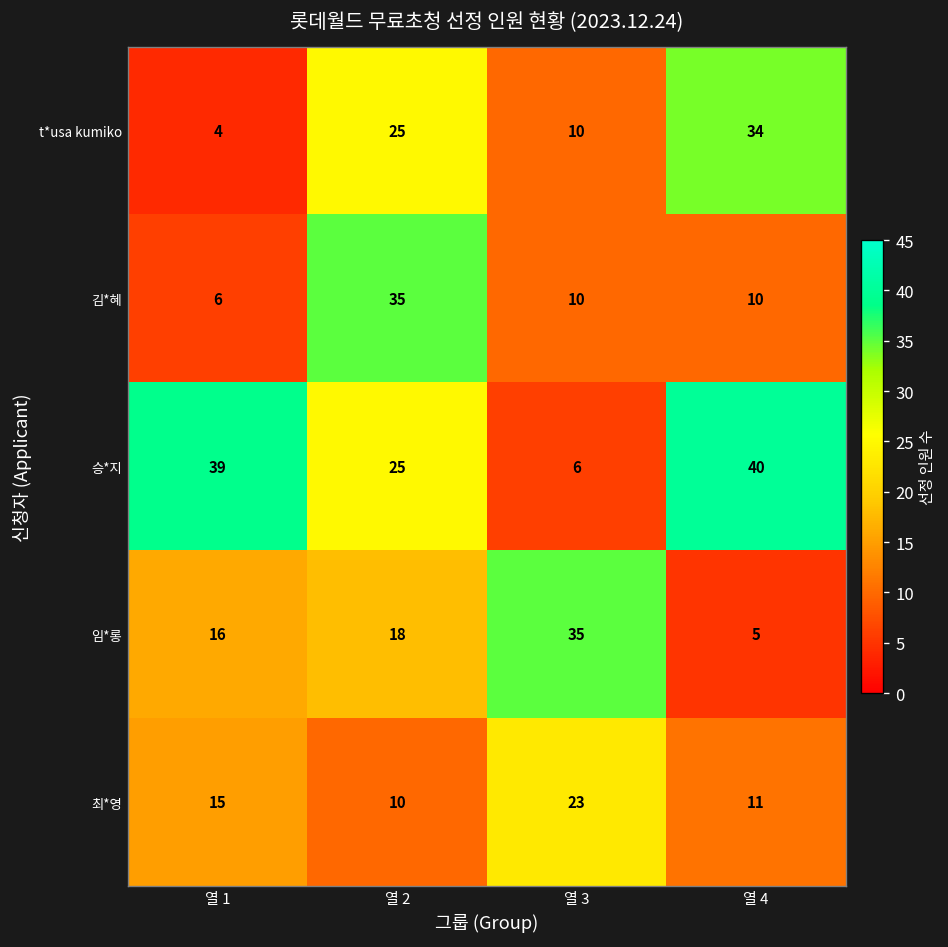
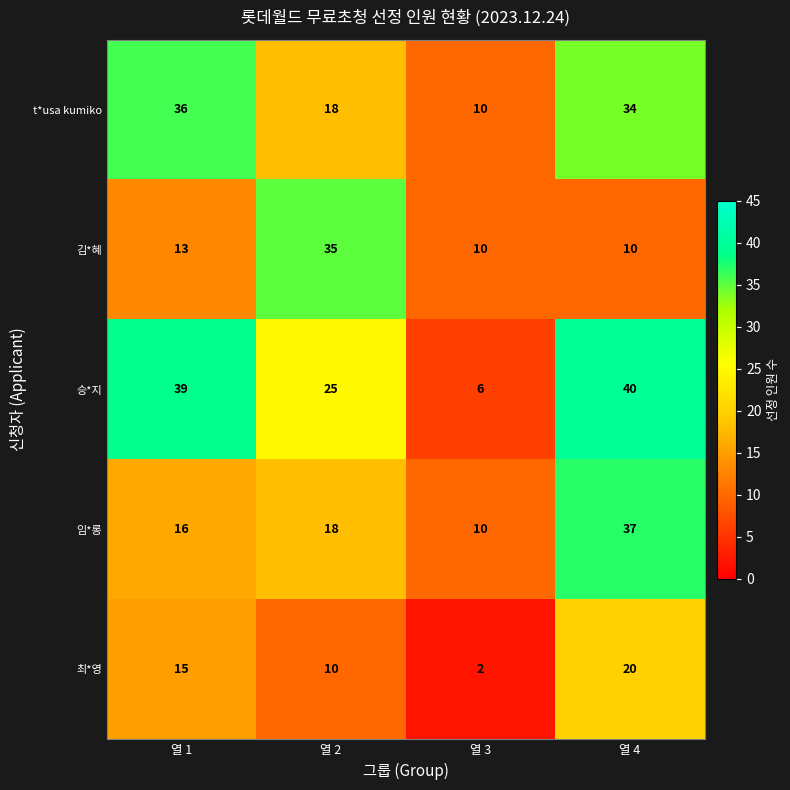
t*usa kumiko, 열 1: 4 -> 36
t*usa kumiko, 열 2: 25 -> 18
김*혜, 열 1: 6 -> 13
임*롱, 열 3: 35 -> 10
임*롱, 열 4: 5 -> 37
최*영, 열 3: 23 -> 2
최*영, 열 4: 11 -> 20
